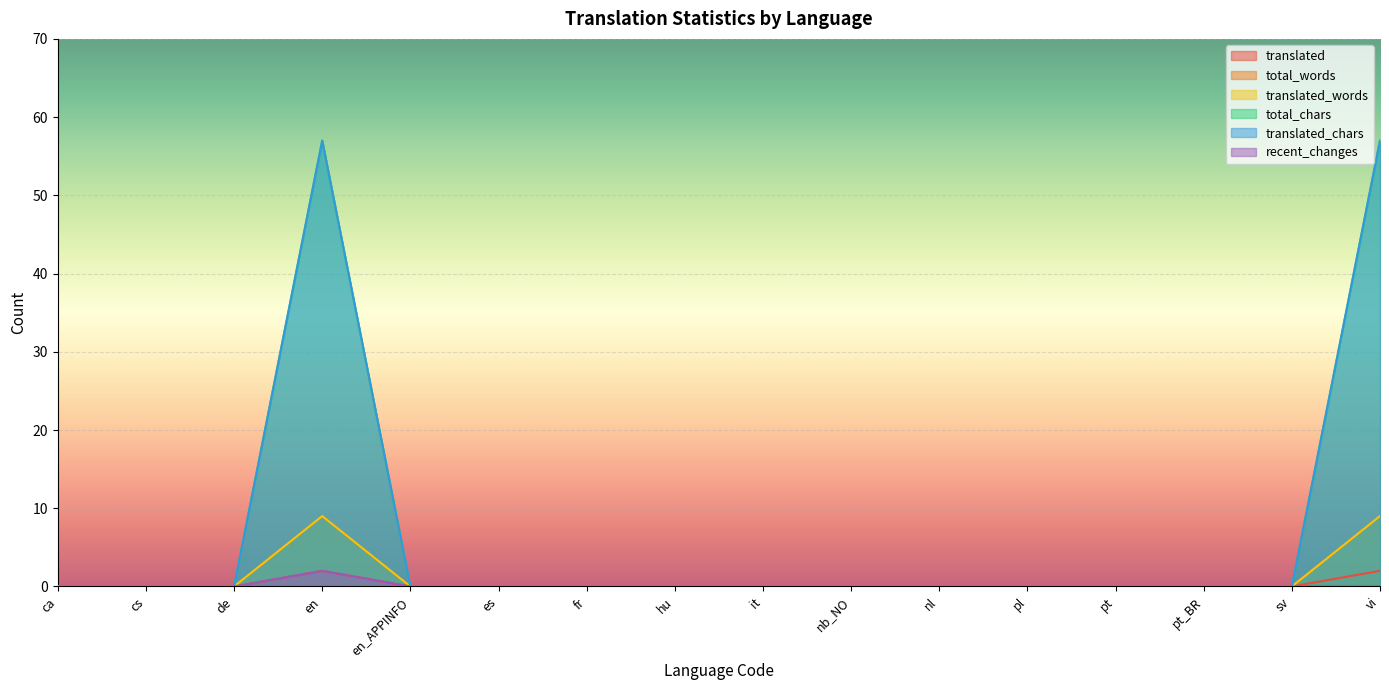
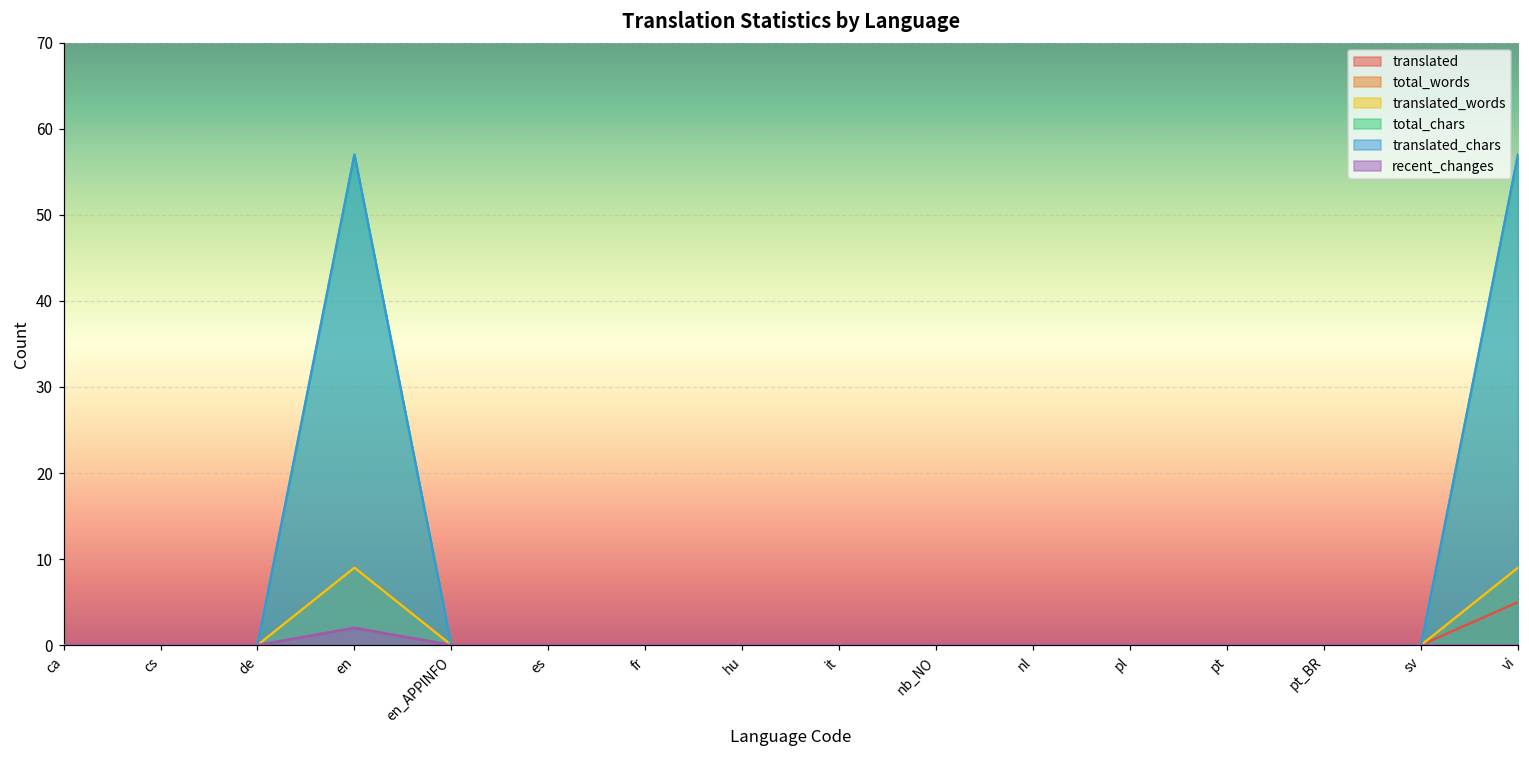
translated, vi: 2 -> 5
